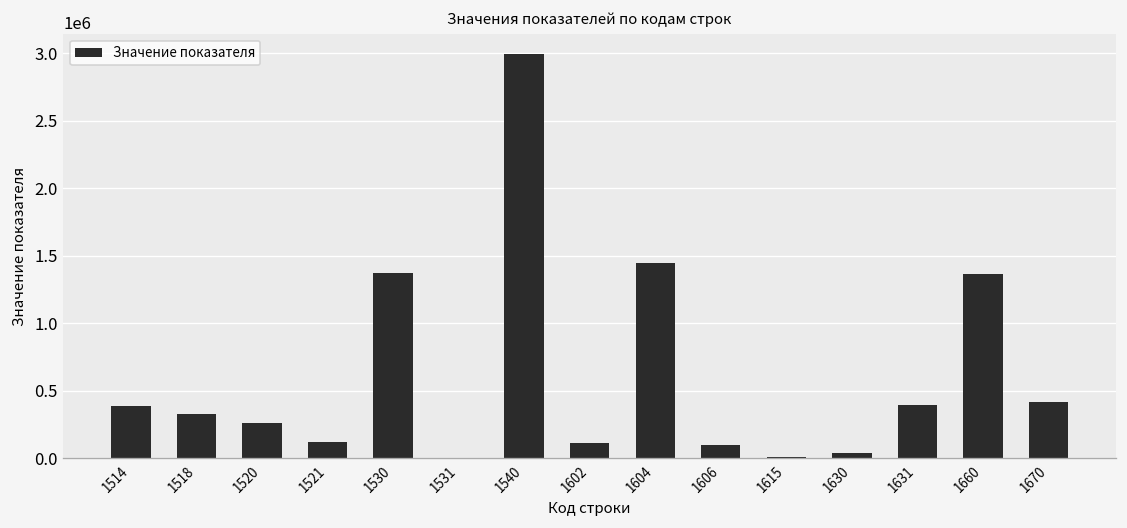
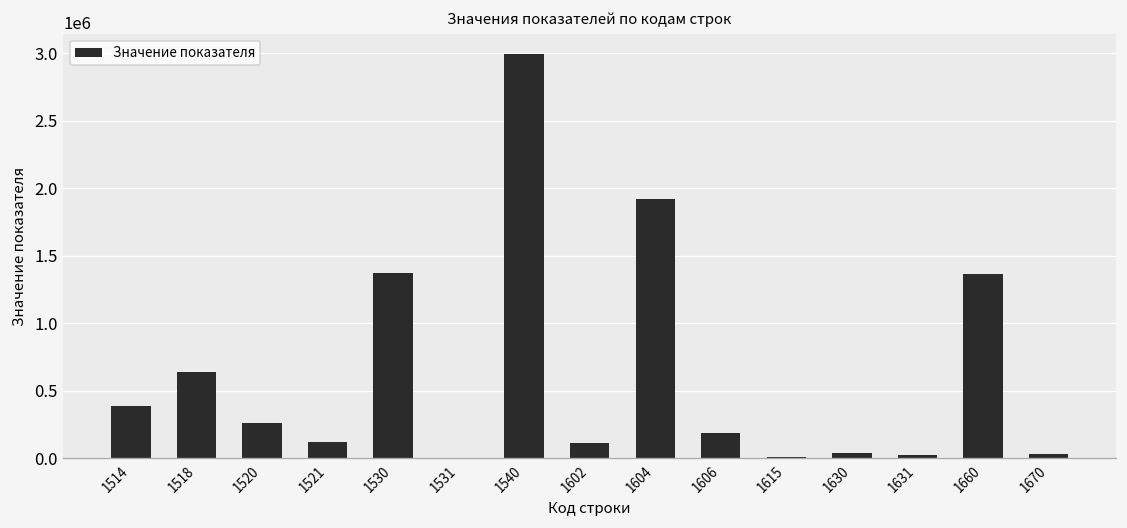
1518: 330000 -> 640000
1604: 1450000 -> 1920000
1606: 100000 -> 190000
1631: 390000 -> 30000
1670: 420000 -> 30000
